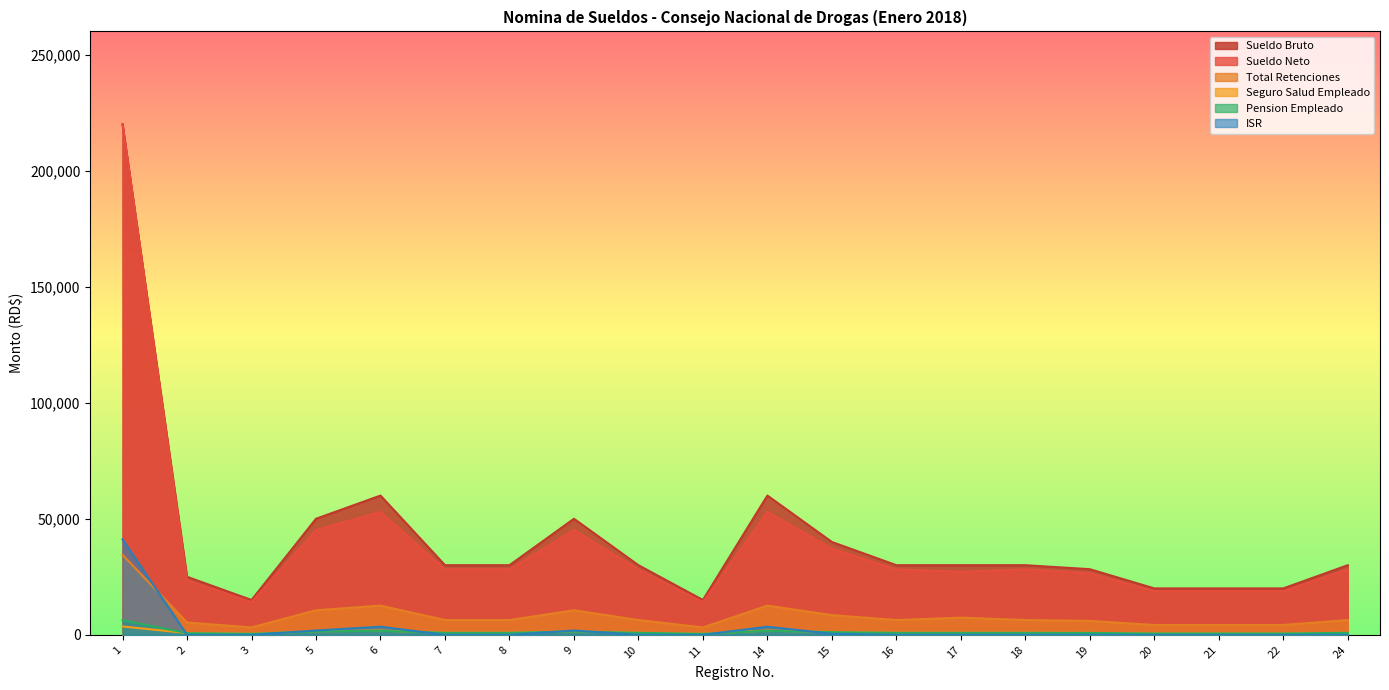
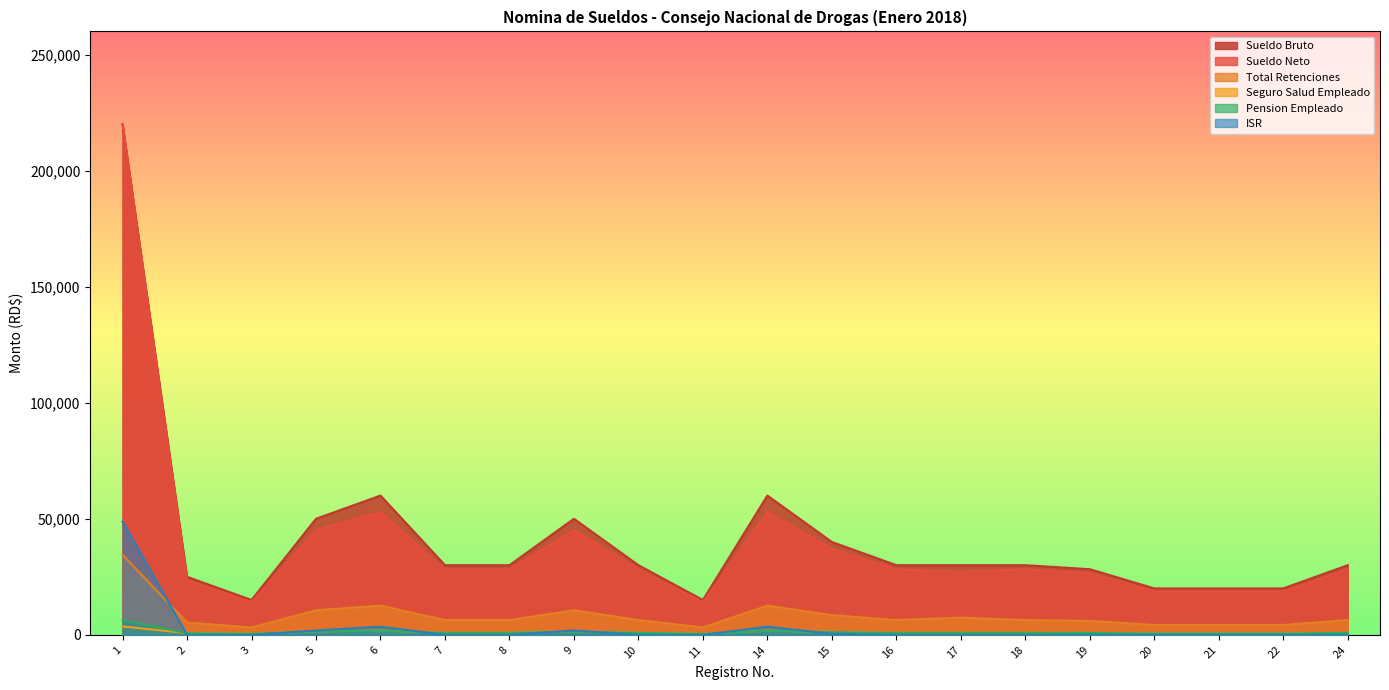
ISR, 1: 41,000 -> 49,000
